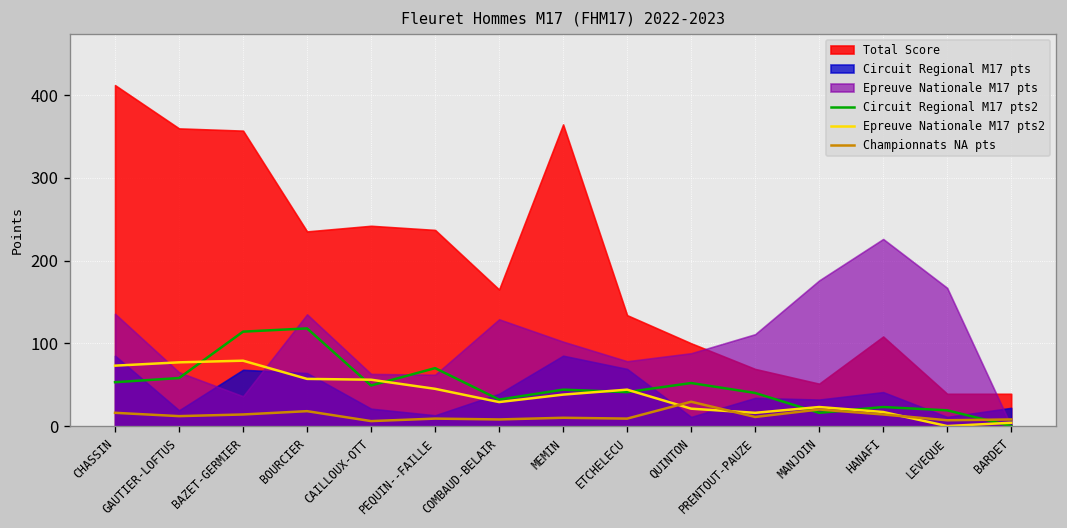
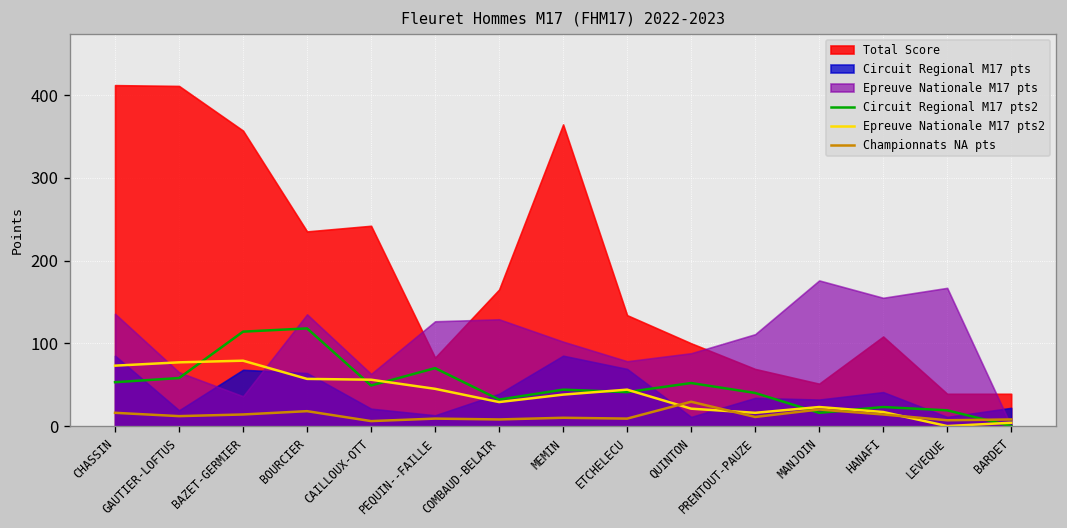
Total Score, GAUTIER-LOFTUS: 360 -> 410
Total Score, PEQUIN--FAILLE: 240 -> 80
Epreuve Nationale M17 pts, PEQUIN--FAILLE: 60 -> 130
Epreuve Nationale M17 pts, HANAFI: 230 -> 160
